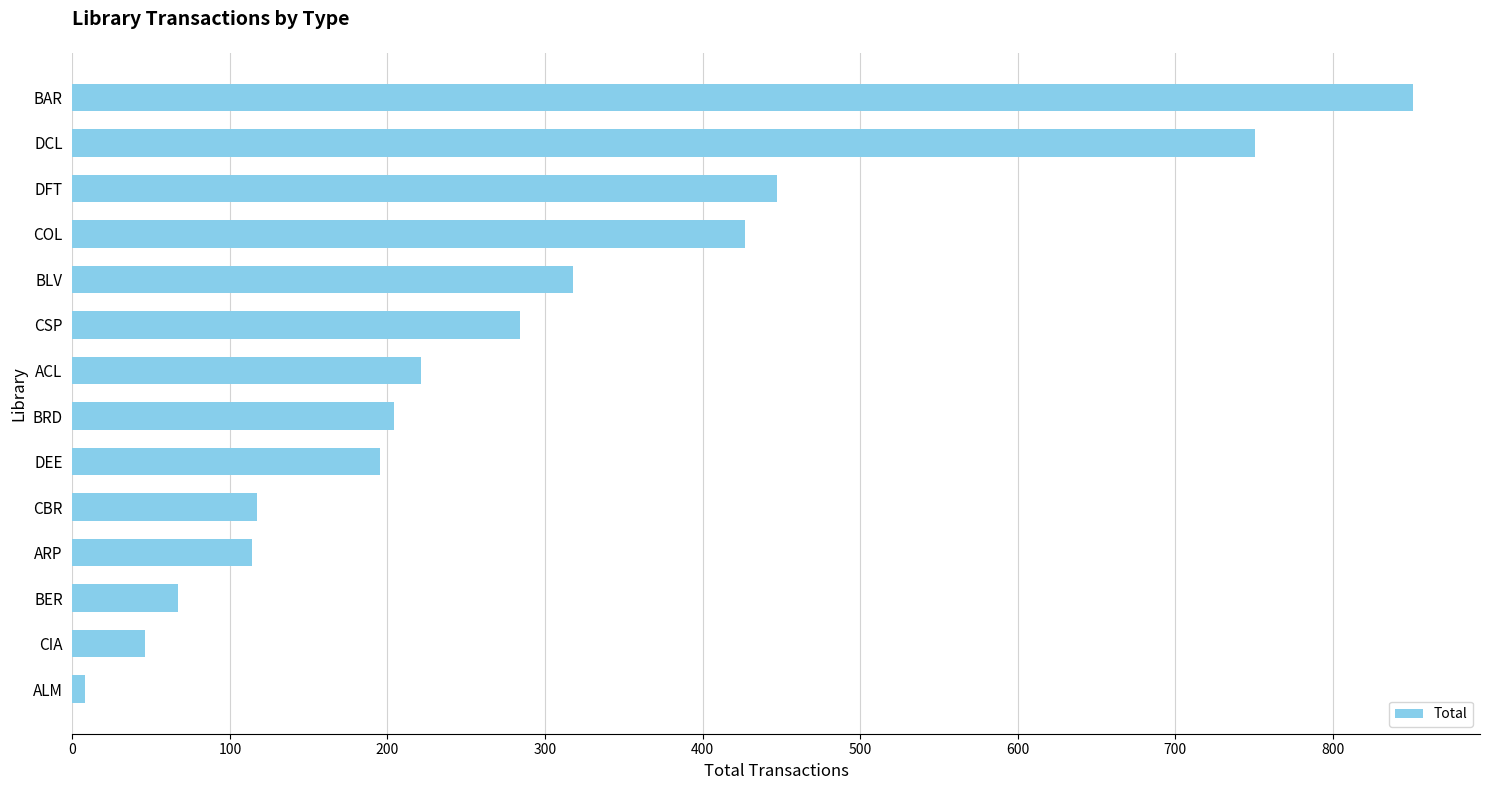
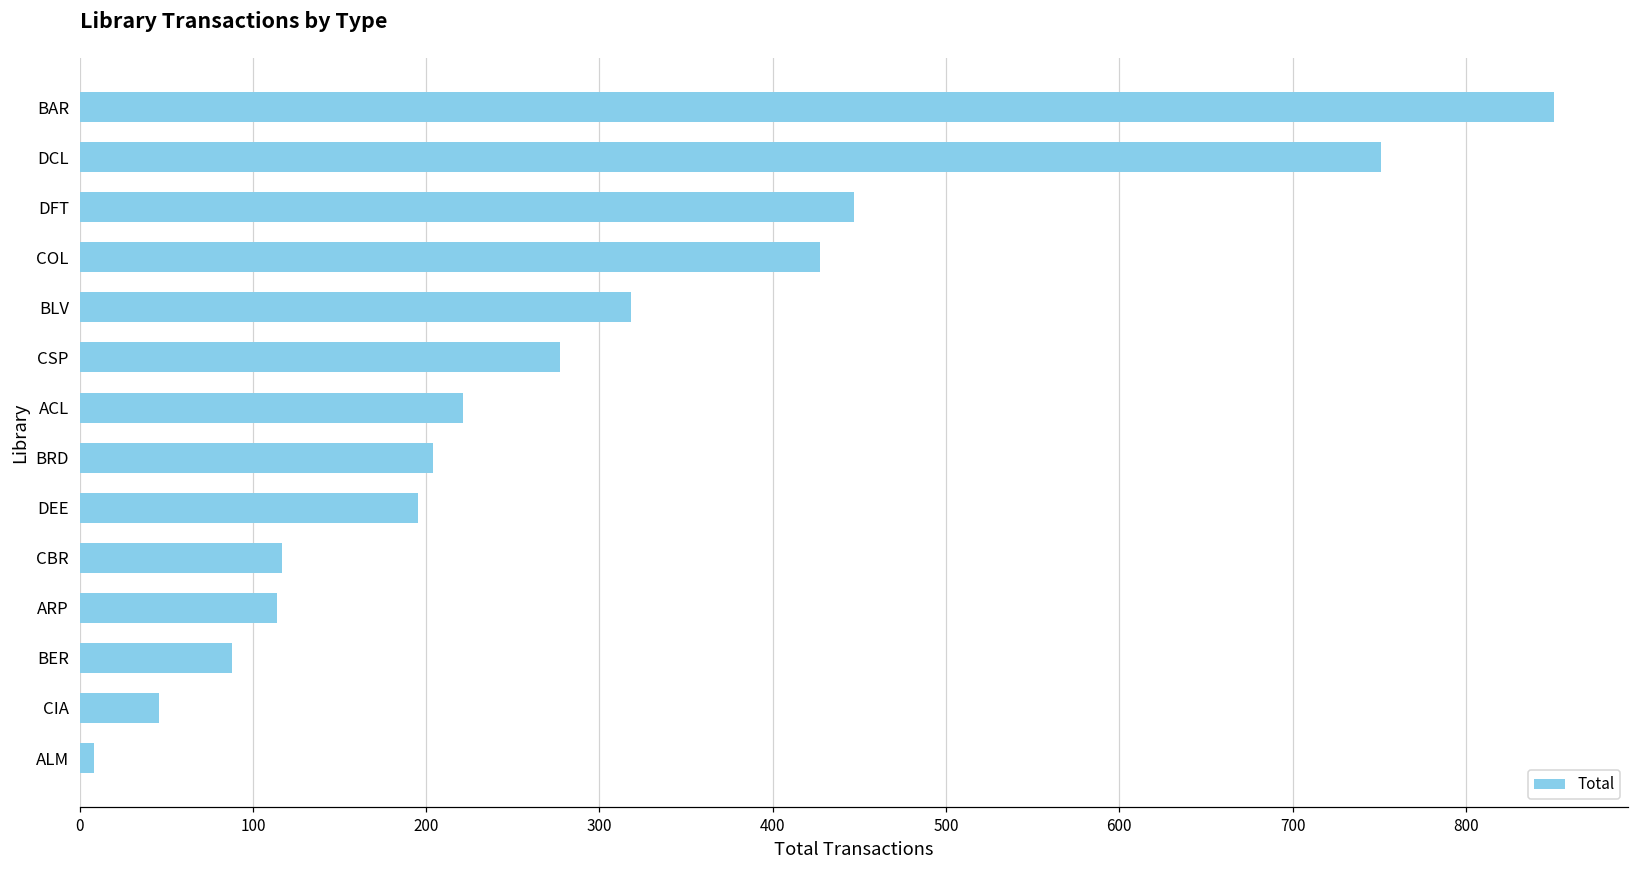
CSP: 284 -> 277
BER: 67 -> 88
